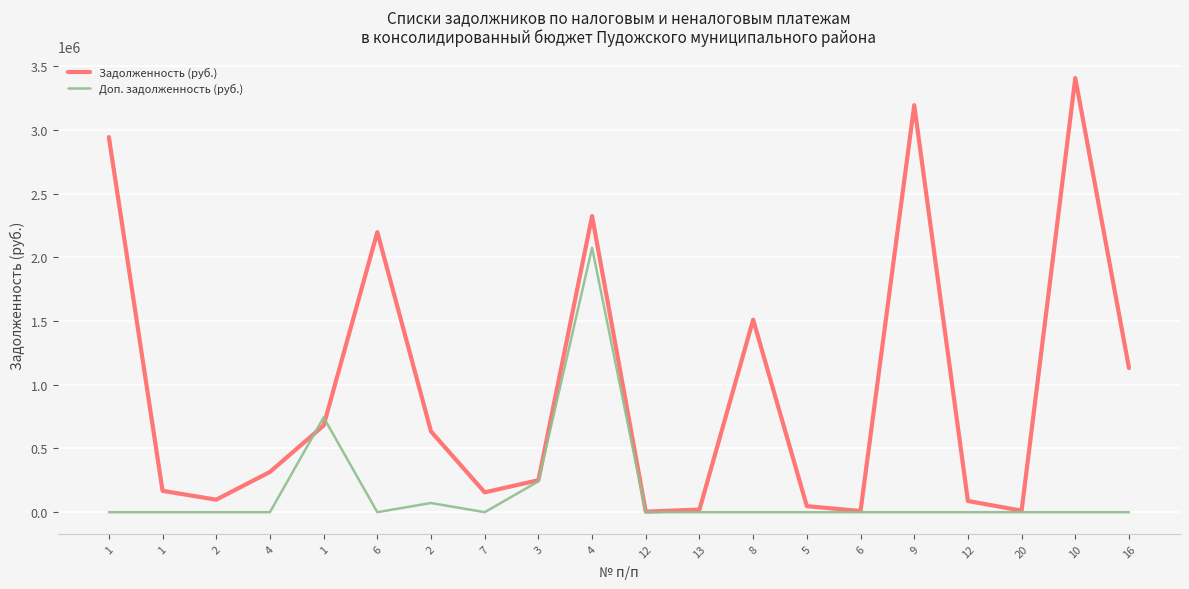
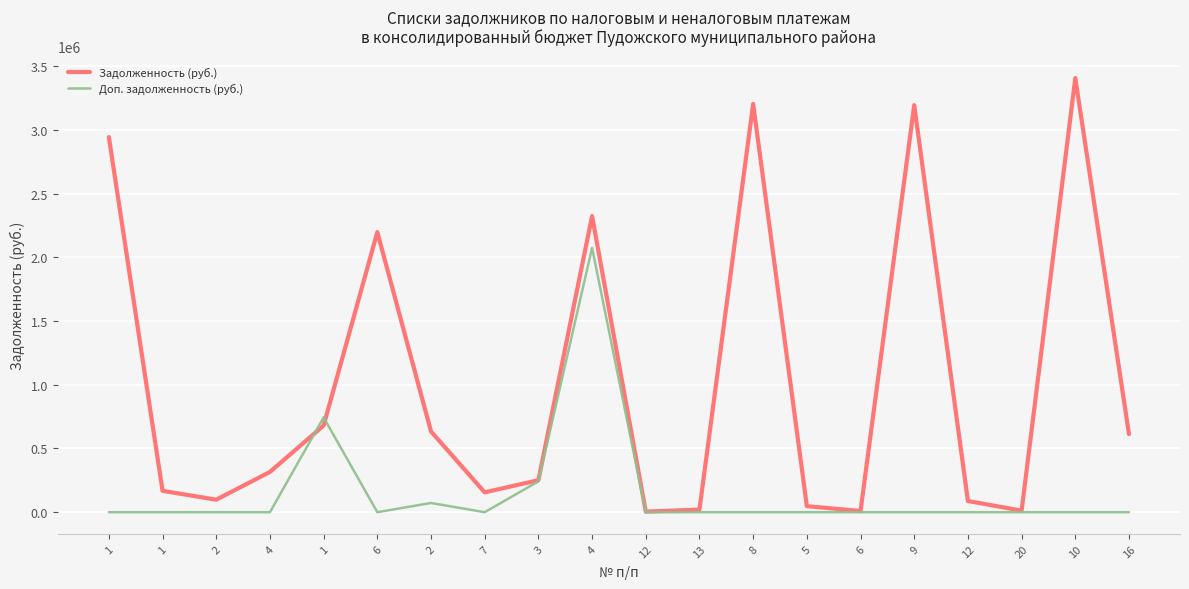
Задолженность (руб.), 8: 1510000 -> 3200000
Задолженность (руб.), 16: 1130000 -> 610000
